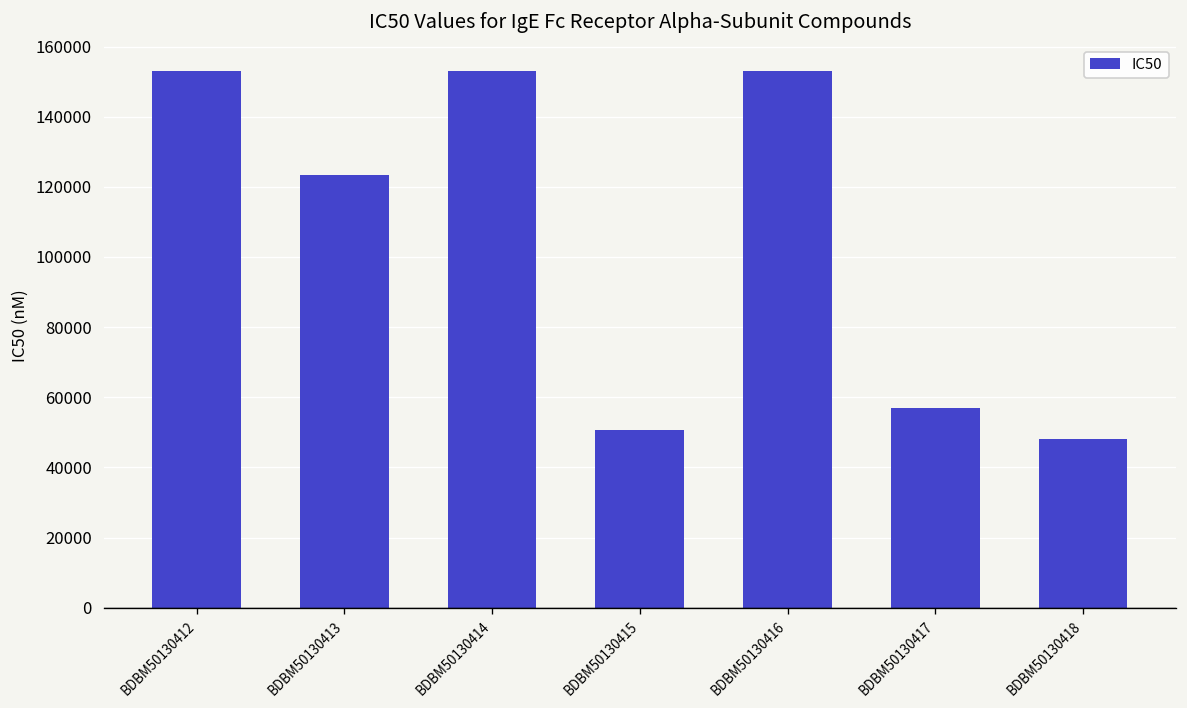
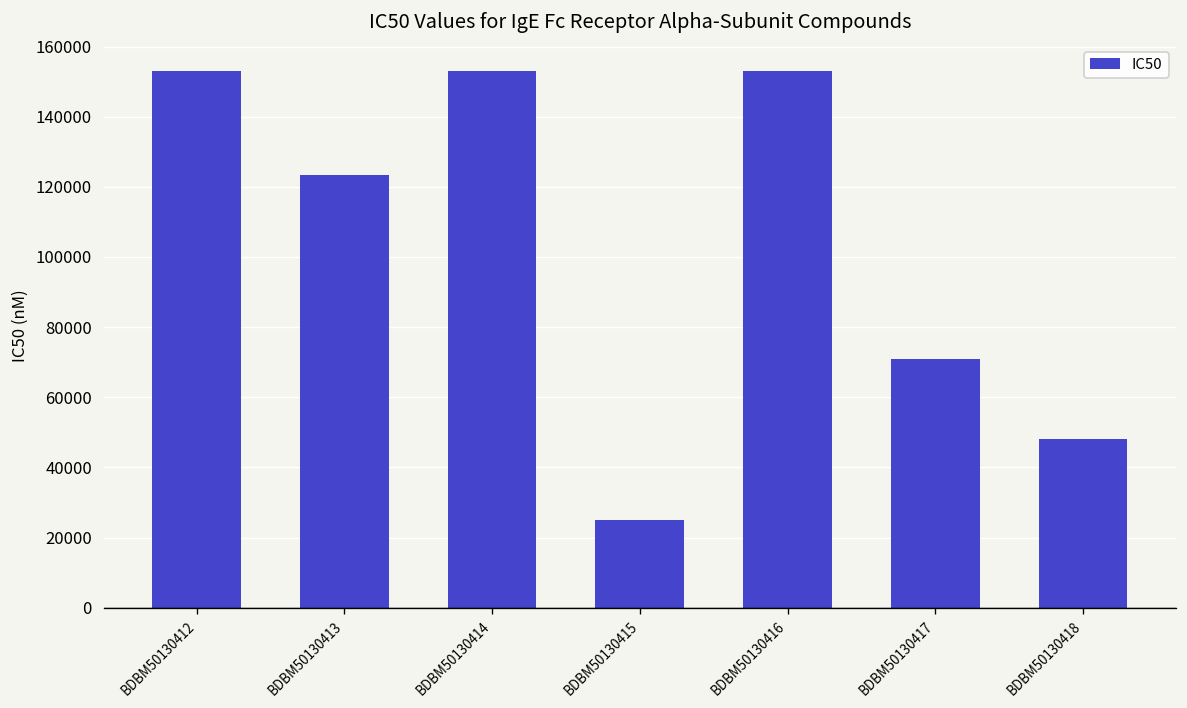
BDBM50130415: 51000 -> 25000
BDBM50130417: 57000 -> 71000
